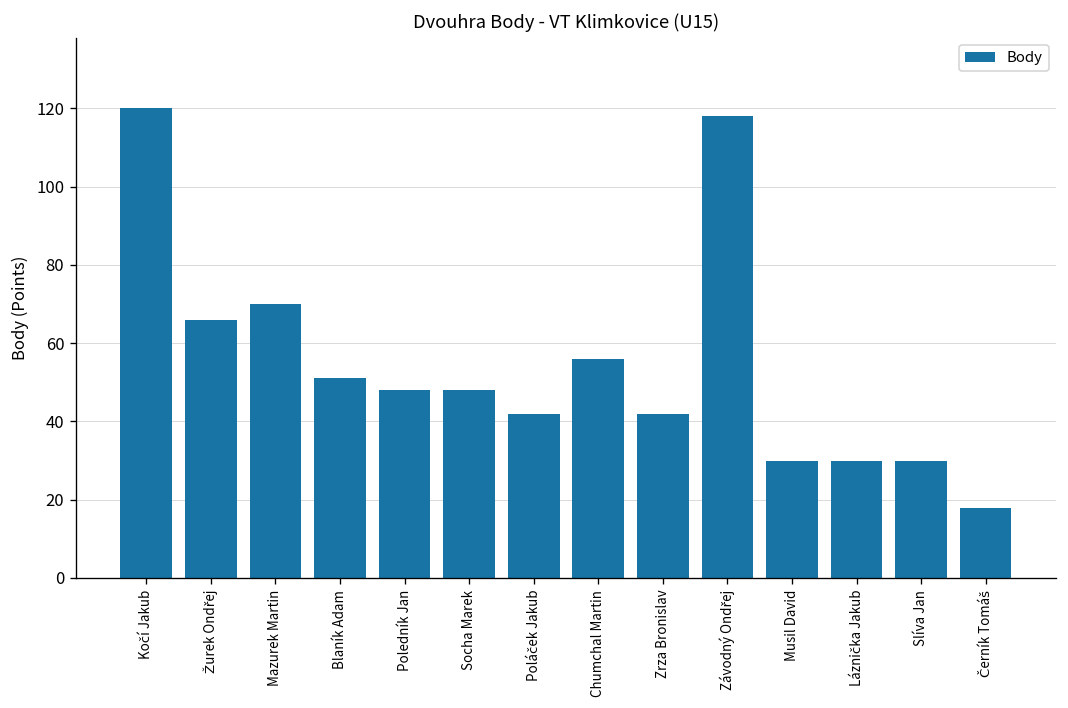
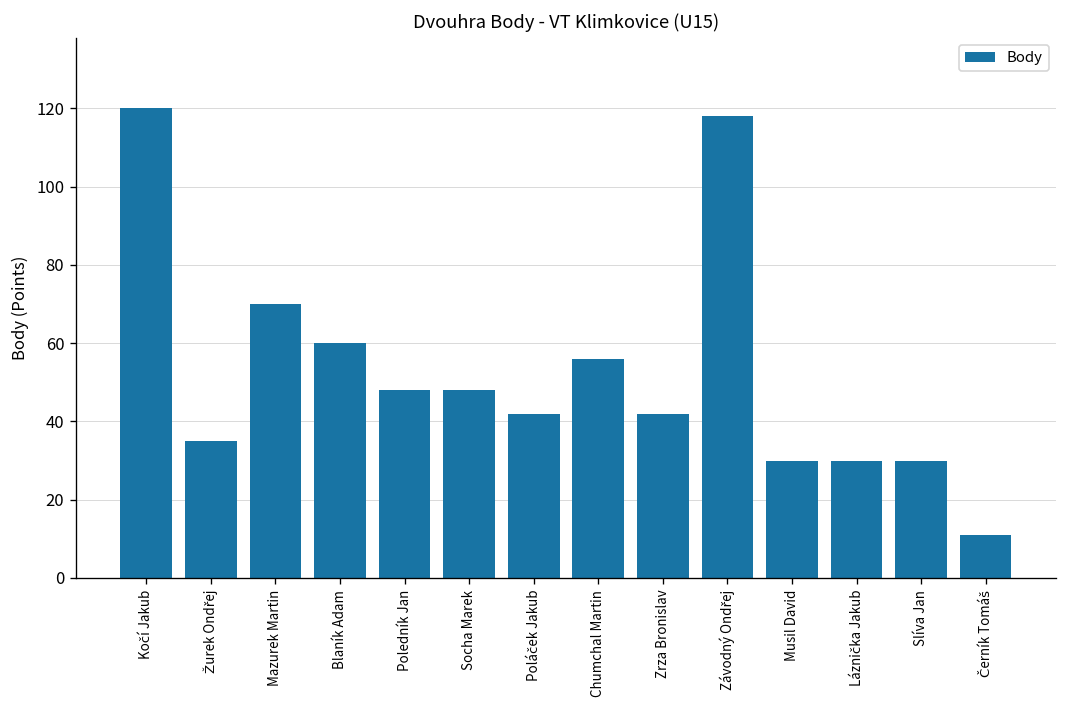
Žurek Ondřej: 66 -> 35
Blaník Adam: 51 -> 60
Černík Tomáš: 18 -> 11
